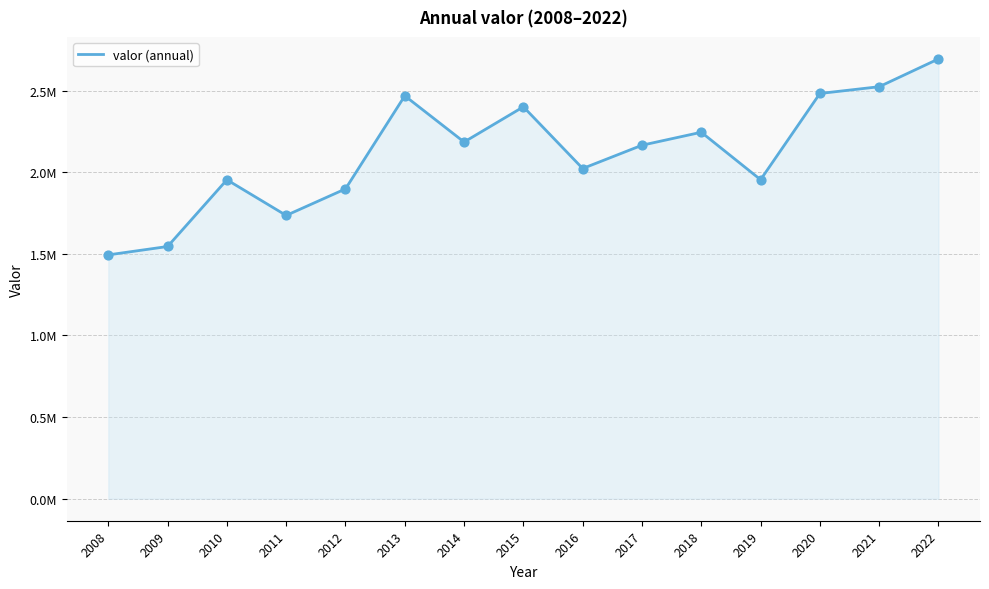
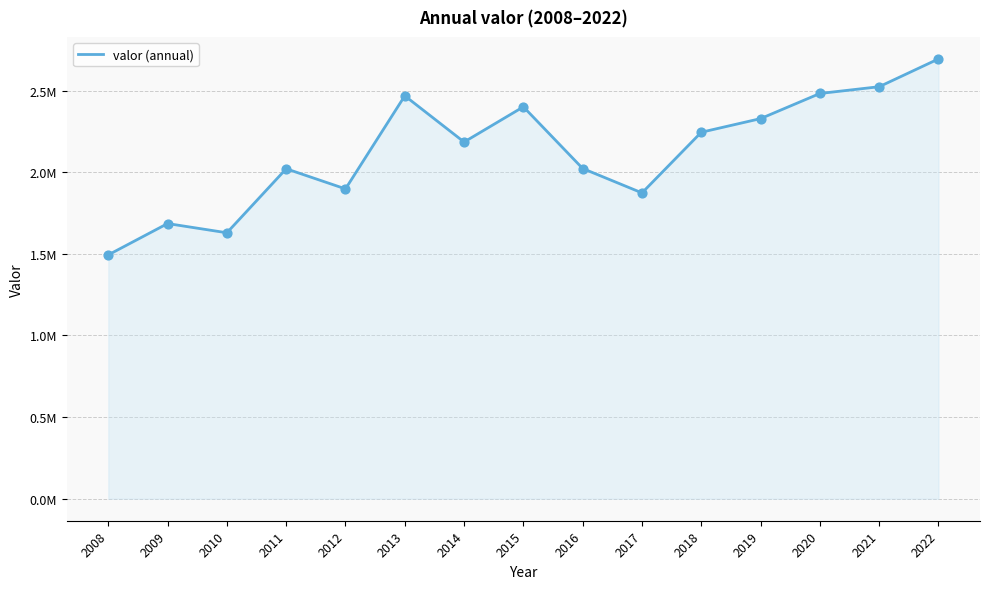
2009: 1550000 -> 1690000
2010: 1950000 -> 1630000
2011: 1740000 -> 2020000
2017: 2170000 -> 1870000
2019: 1950000 -> 2330000
